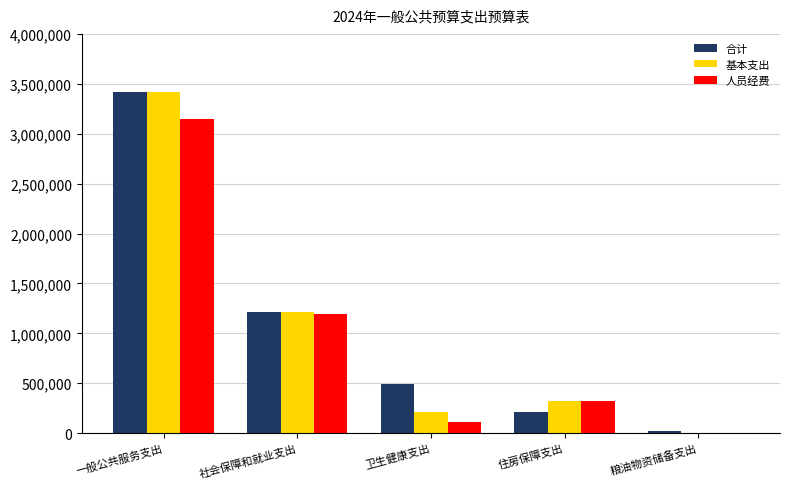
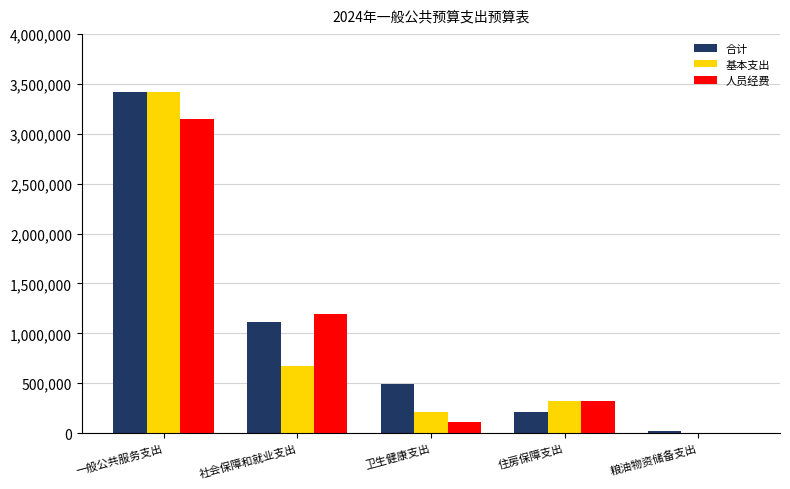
合计, 社会保障和就业支出: 1,200,000 -> 1,100,000
基本支出, 社会保障和就业支出: 1,200,000 -> 700,000
